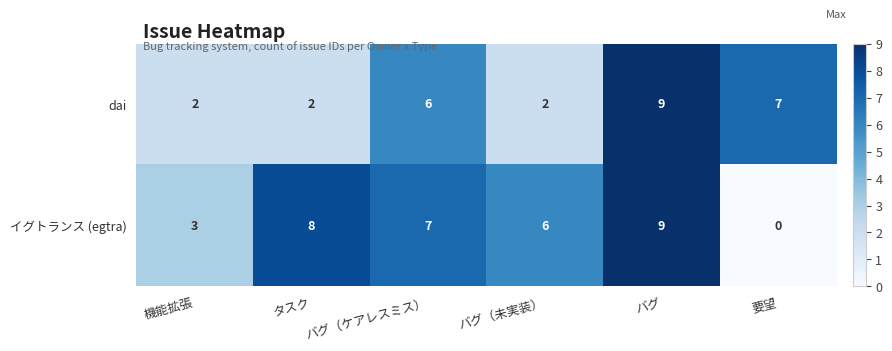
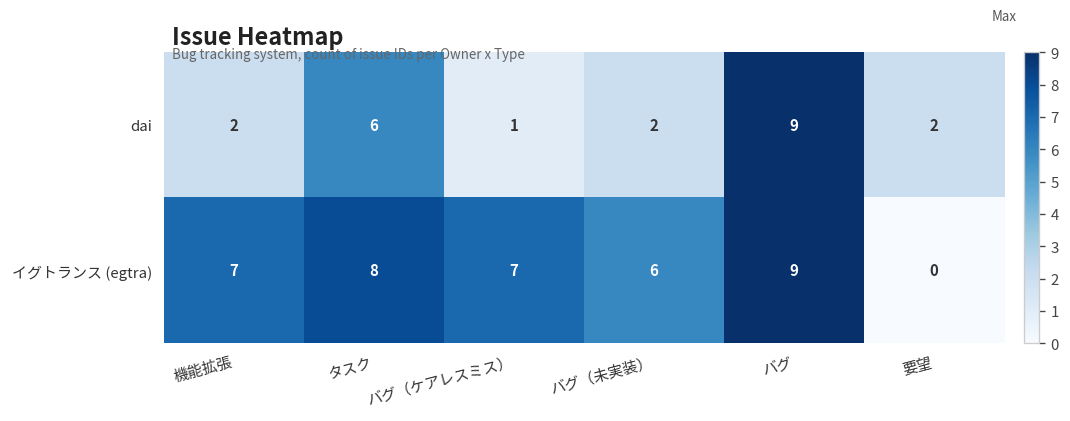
dai, タスク: 2 -> 6
dai, バグ（ケアレスミス）: 6 -> 1
dai, 要望: 7 -> 2
イグトランス (egtra), 機能拡張: 3 -> 7
